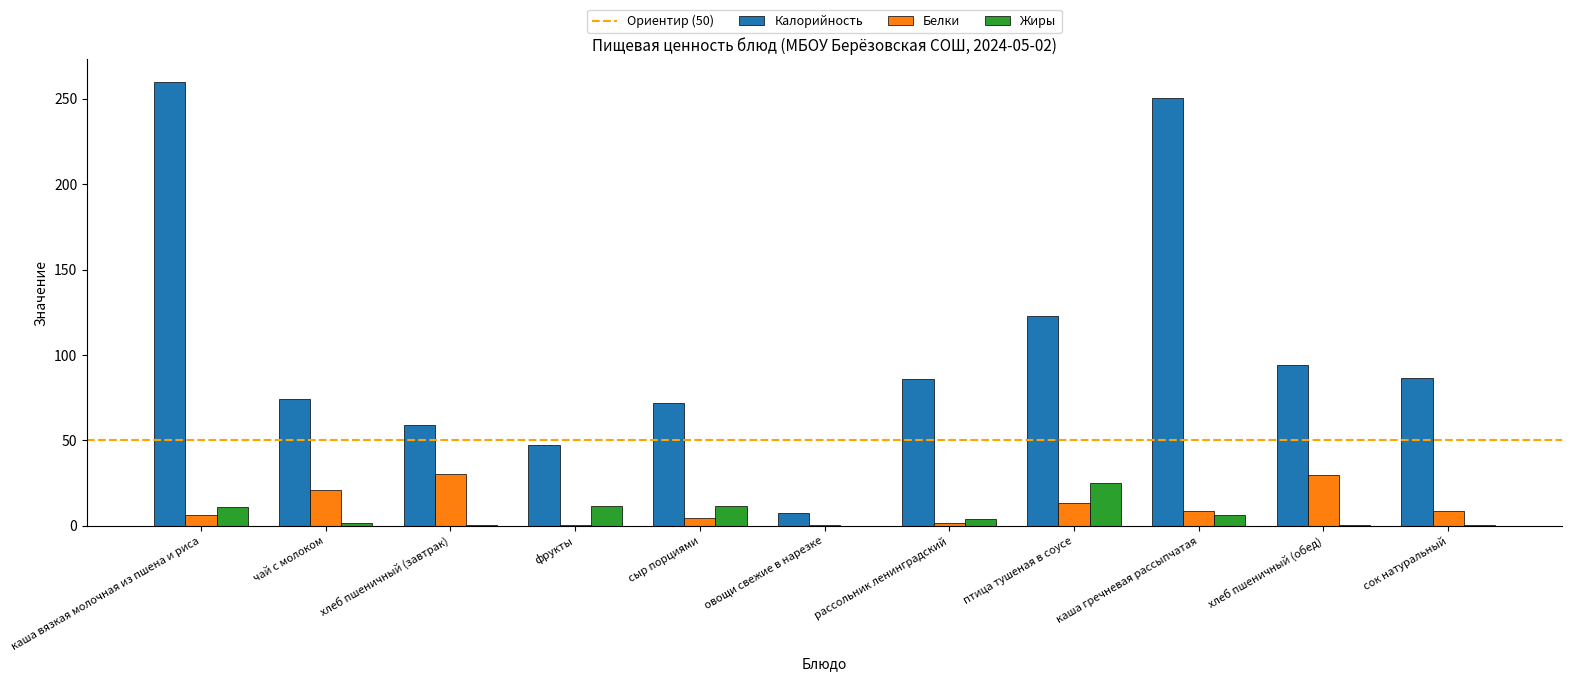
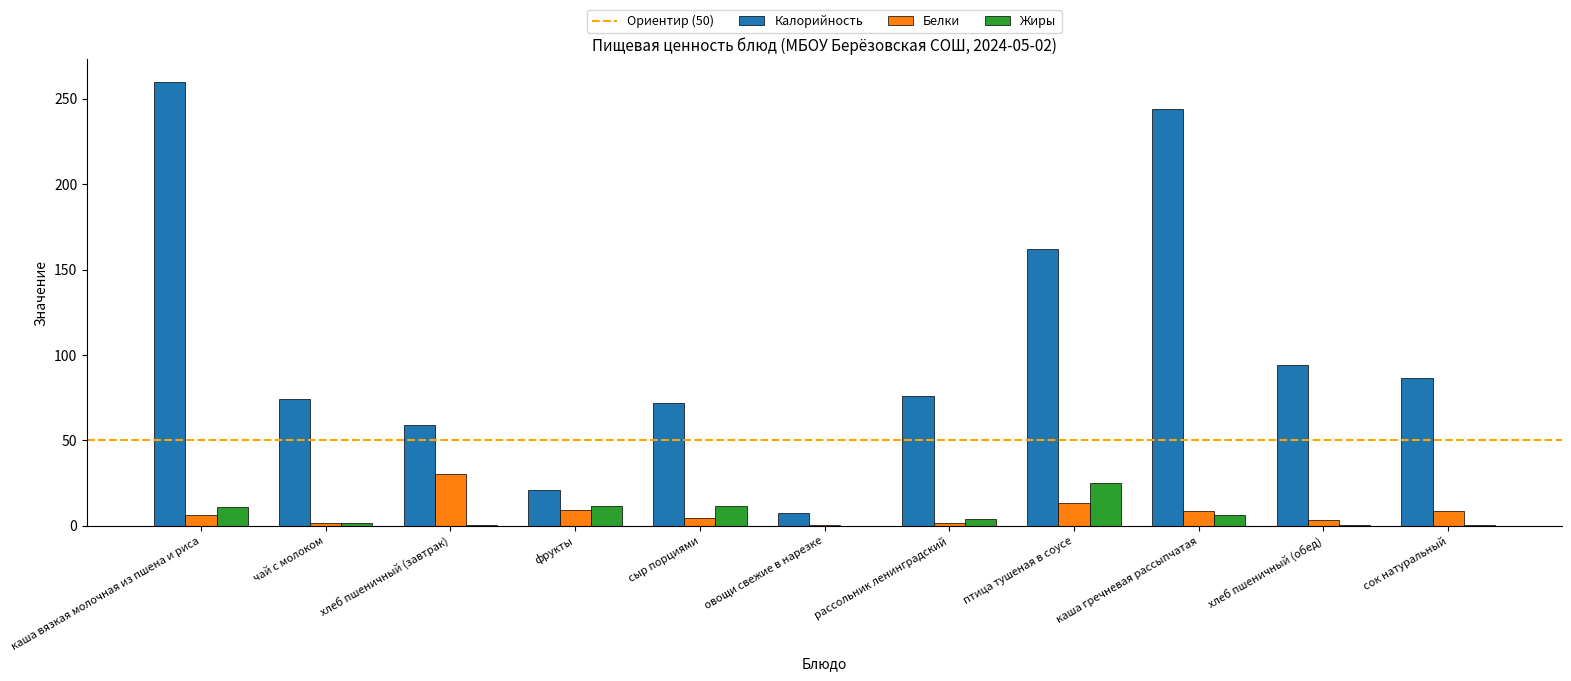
Белки, чай с молоком: 21 -> 2
Калорийность, фрукты: 47 -> 21
Белки, фрукты: 0 -> 9
Калорийность, рассольник ленинградский: 86 -> 76
Калорийность, птица тушеная в соусе: 123 -> 162
Калорийность, каша гречневая рассыпчатая: 251 -> 244
Белки, хлеб пшеничный (обед): 30 -> 3
